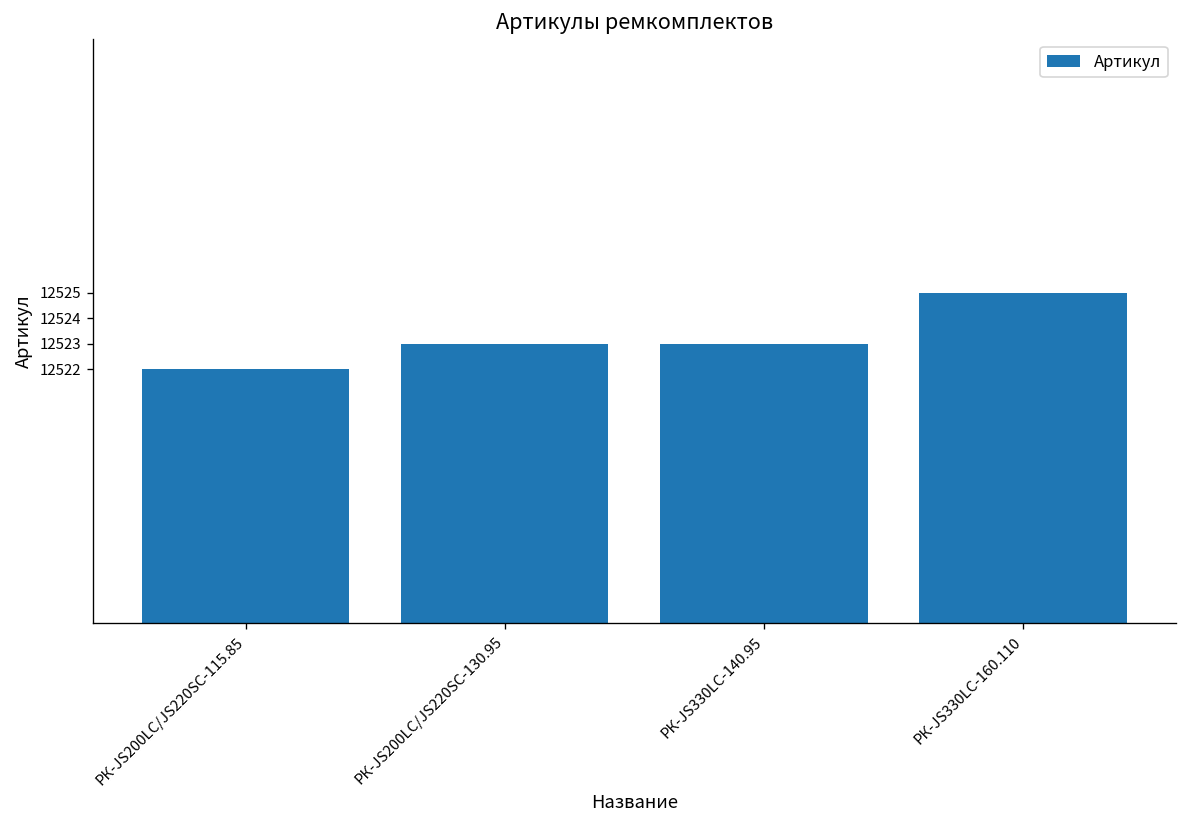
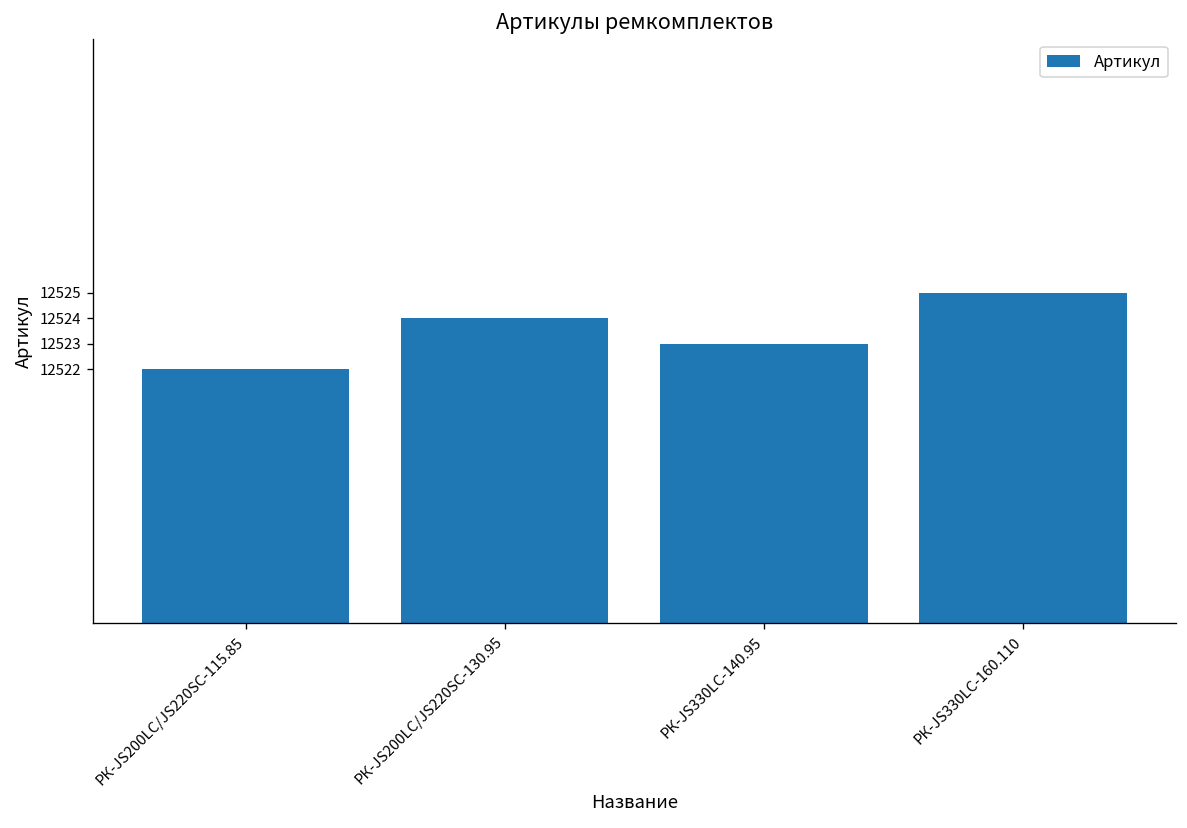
РК-JS200LC/JS220SC-130.95: 12523 -> 12524
